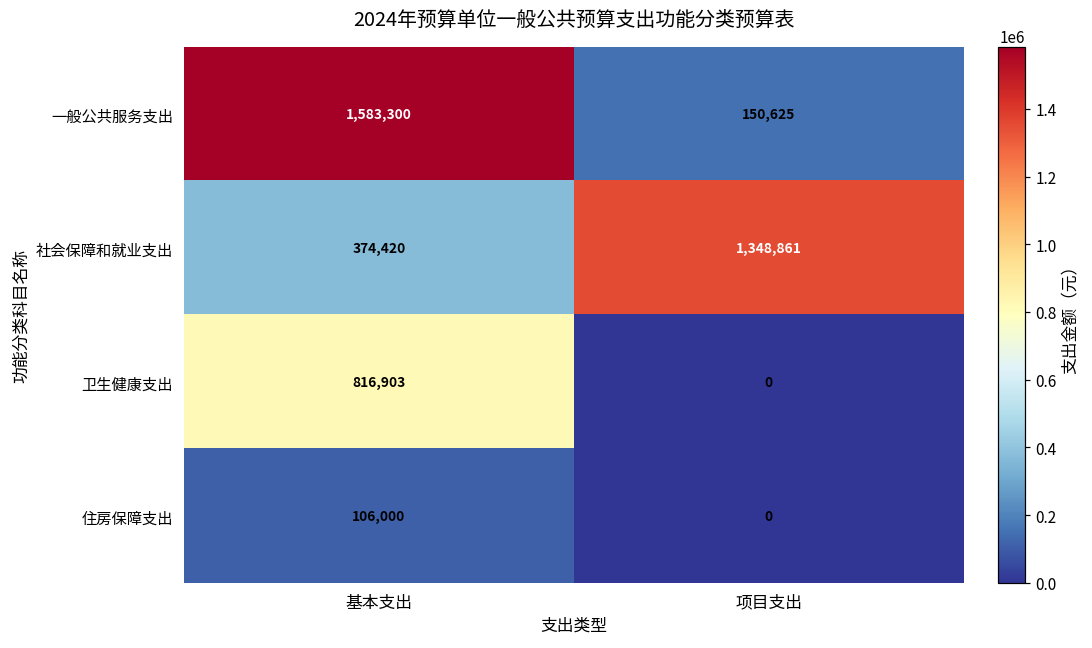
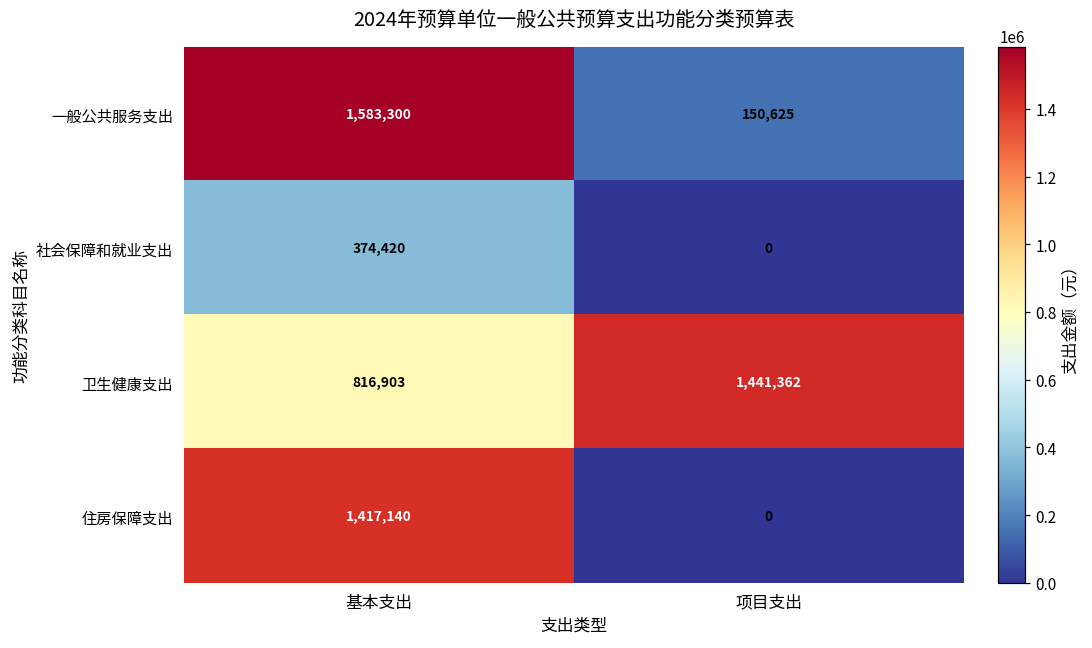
社会保障和就业支出, 项目支出: 1,348,861 -> 0
卫生健康支出, 项目支出: 0 -> 1,441,362
住房保障支出, 基本支出: 106,000 -> 1,417,140
